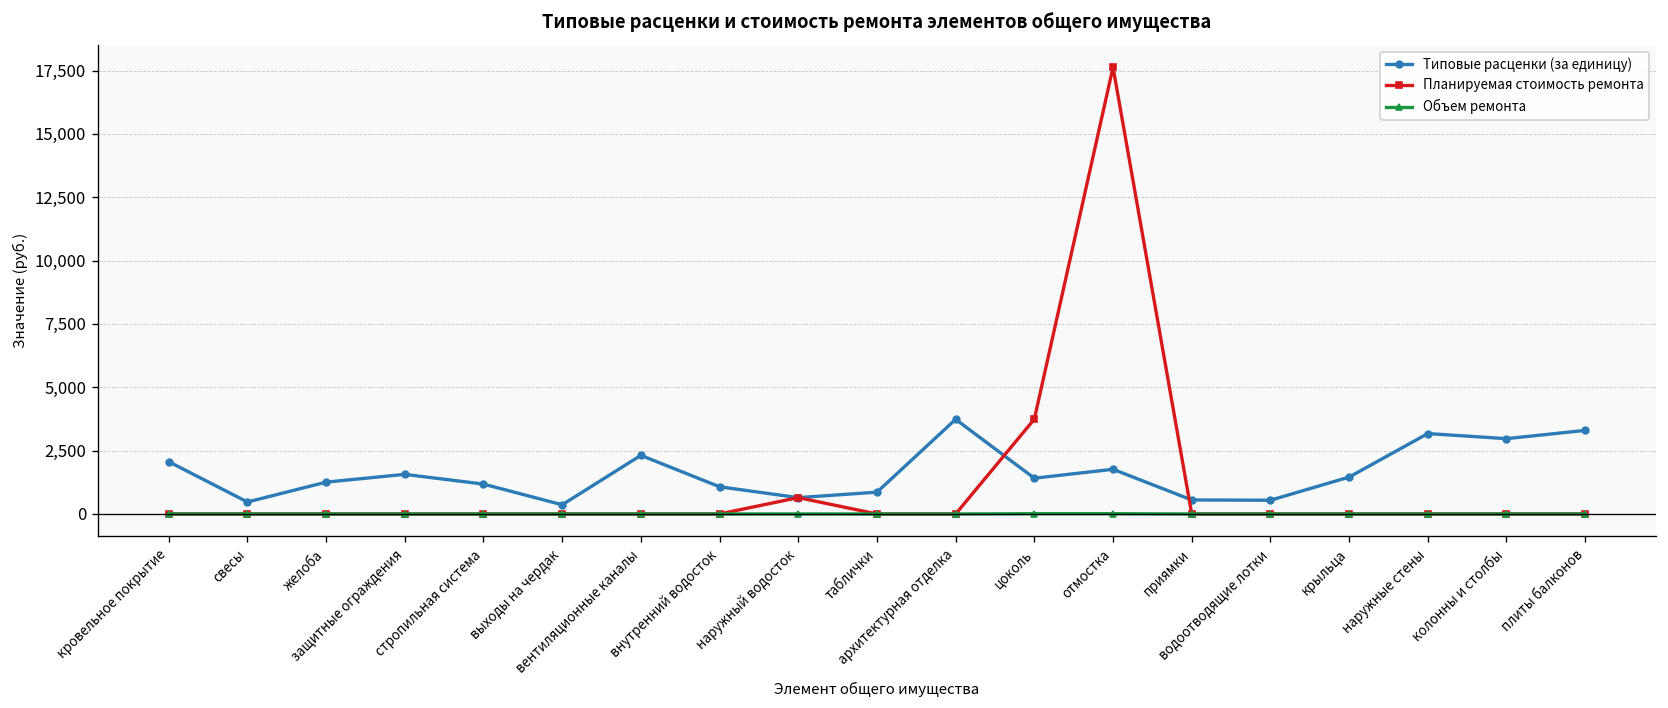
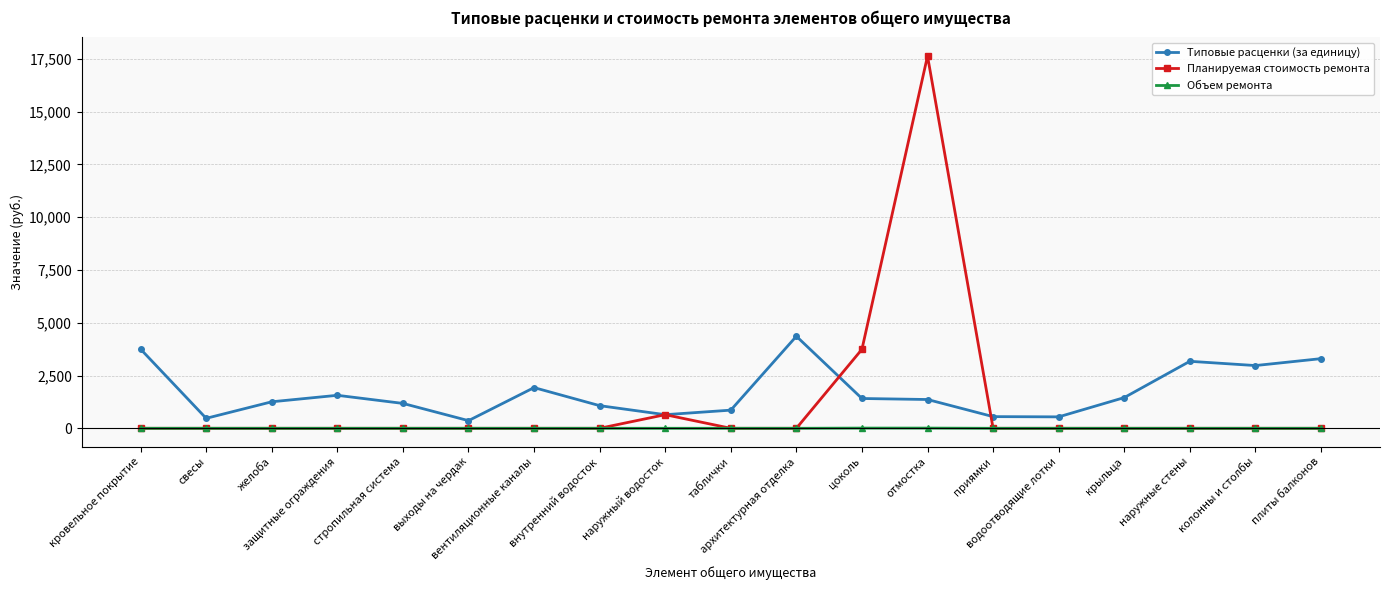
Типовые расценки (за единицу), кровельное покрытие: 2,100 -> 3,700
Типовые расценки (за единицу), вентиляционные каналы: 2,300 -> 1,900
Типовые расценки (за единицу), архитектурная отделка: 3,700 -> 4,400
Типовые расценки (за единицу), отмостка: 1,800 -> 1,400
